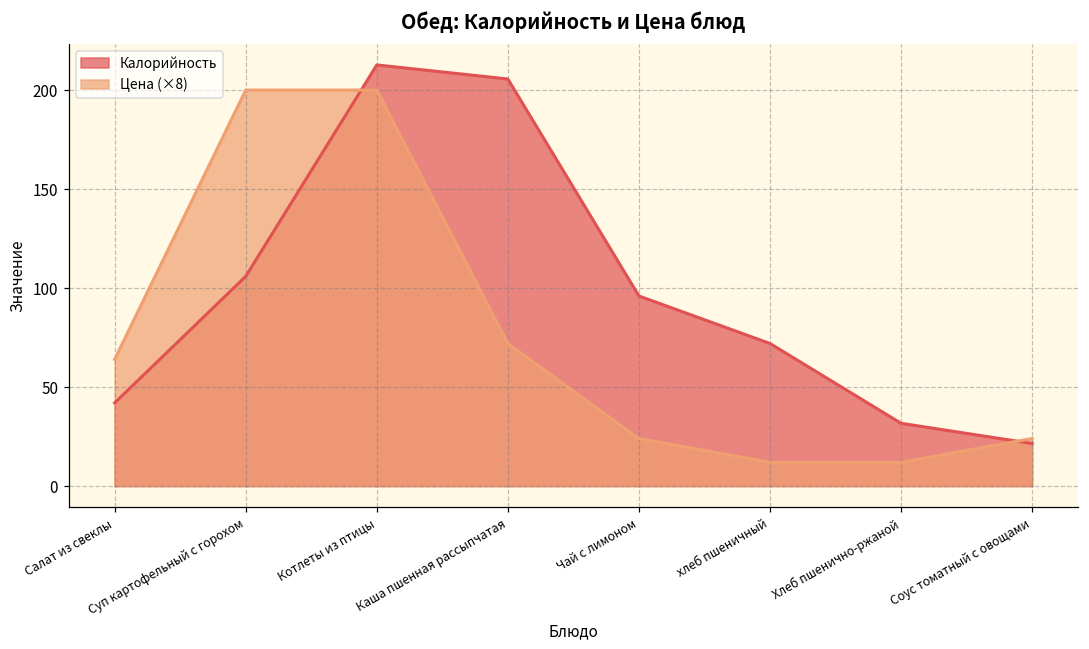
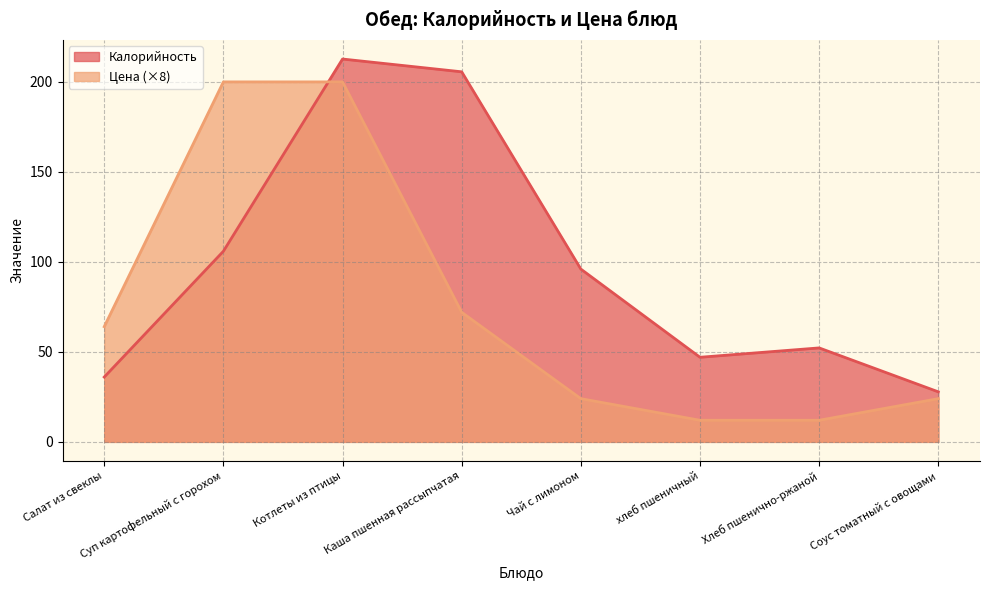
Калорийность, Салат из свеклы: 42 -> 36
Калорийность, хлеб пшеничный: 72 -> 47
Калорийность, Хлеб пшенично-ржаной: 32 -> 52
Калорийность, Соус томатный с овощами: 22 -> 28
